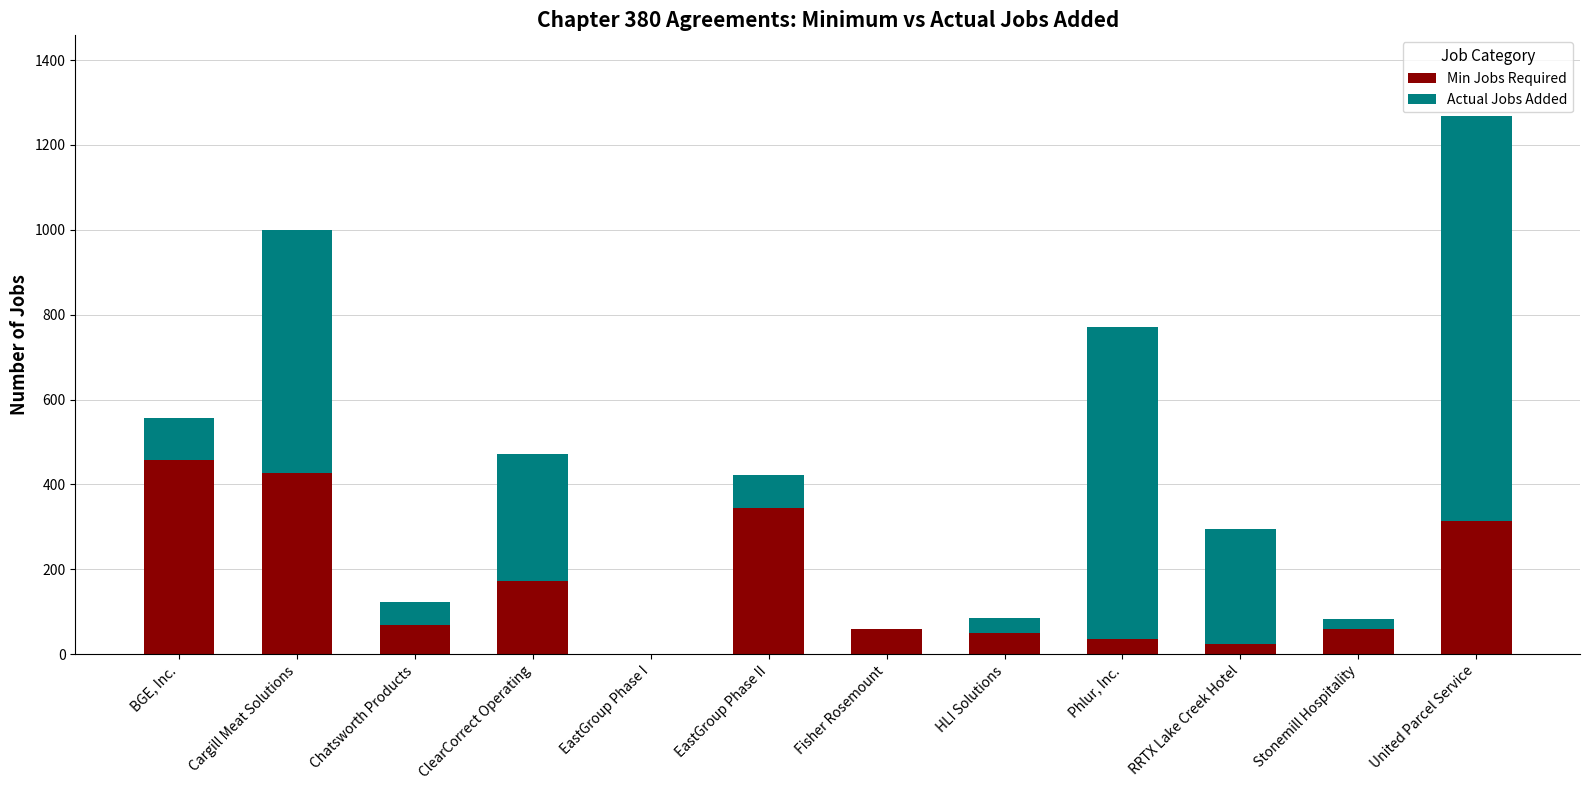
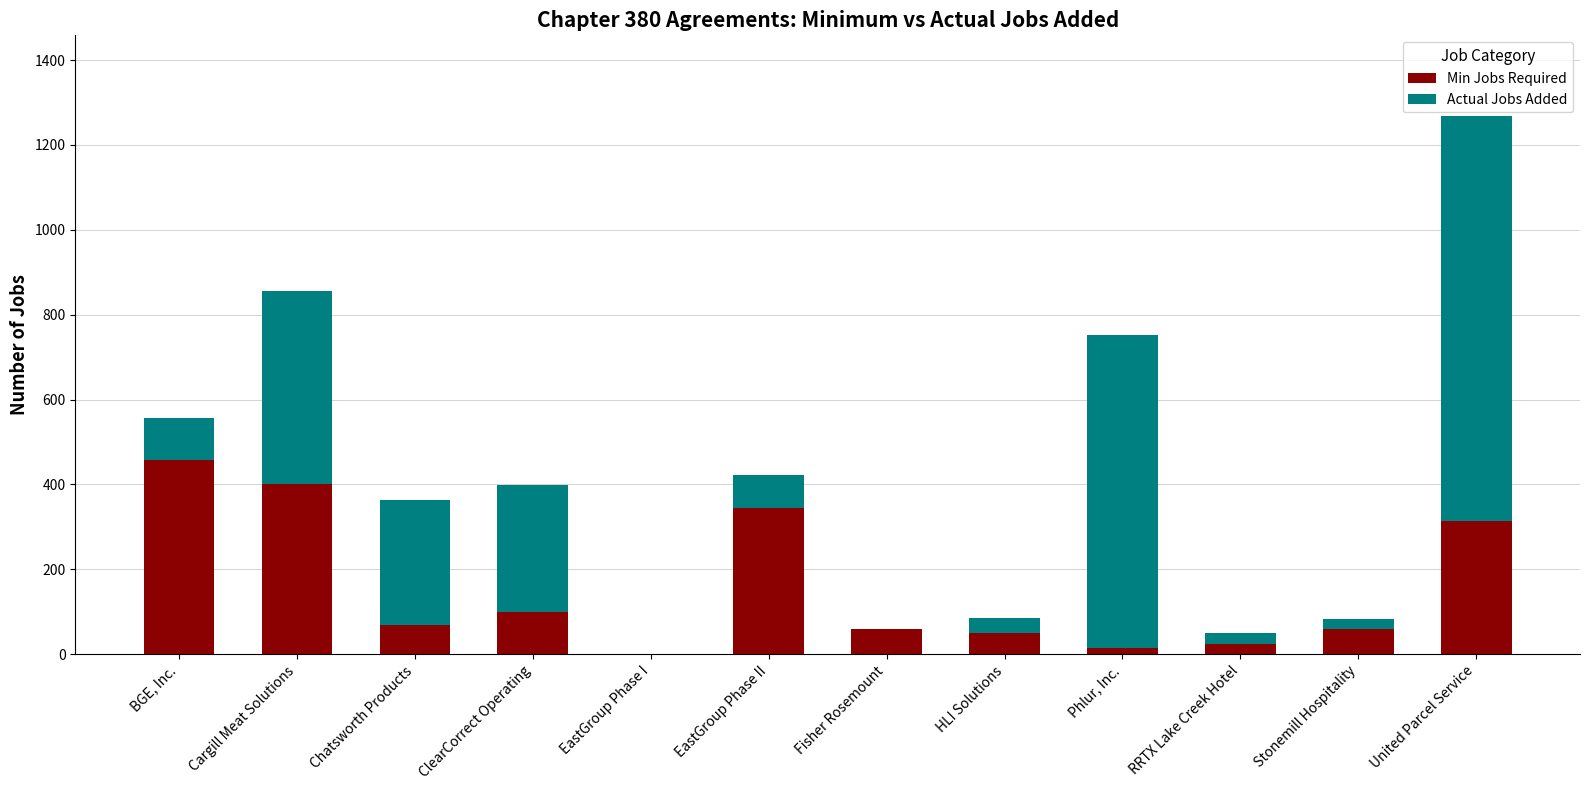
Min Jobs Required, Cargill Meat Solutions: 430 -> 400
Actual Jobs Added, Cargill Meat Solutions: 570 -> 460
Actual Jobs Added, Chatsworth Products: 50 -> 290
Min Jobs Required, ClearCorrect Operating: 170 -> 100
Min Jobs Required, Phlur, Inc.: 40 -> 20
Actual Jobs Added, RRTX Lake Creek Hotel: 270 -> 30
